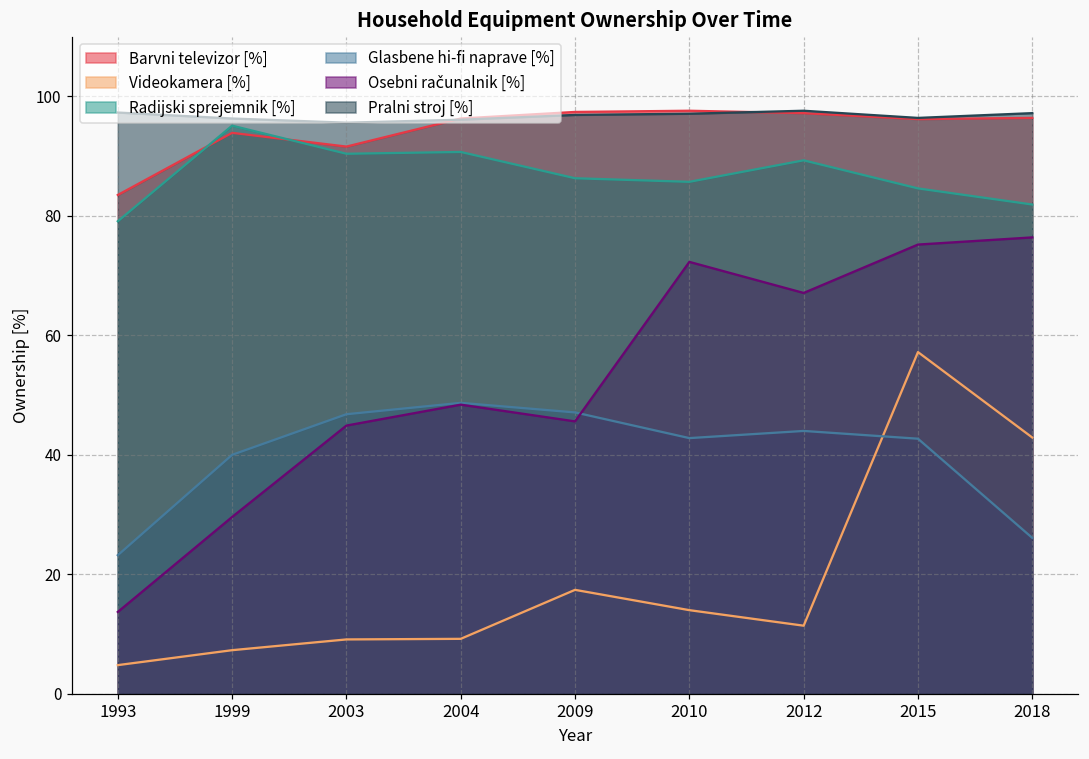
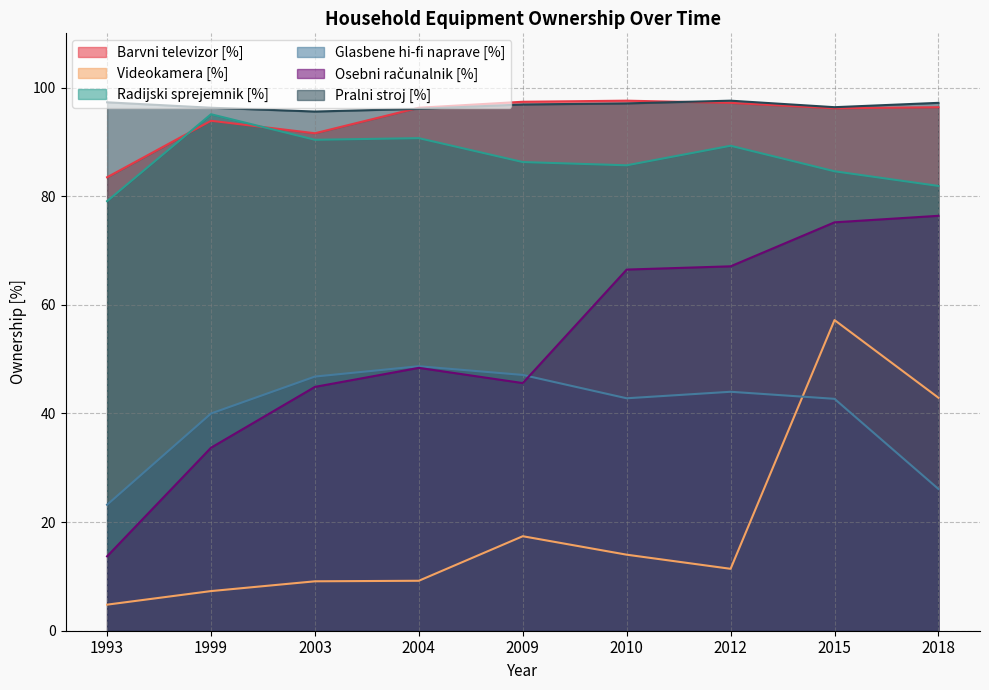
Osebni računalnik [%], 1999: 30 -> 34
Osebni računalnik [%], 2010: 72 -> 67
